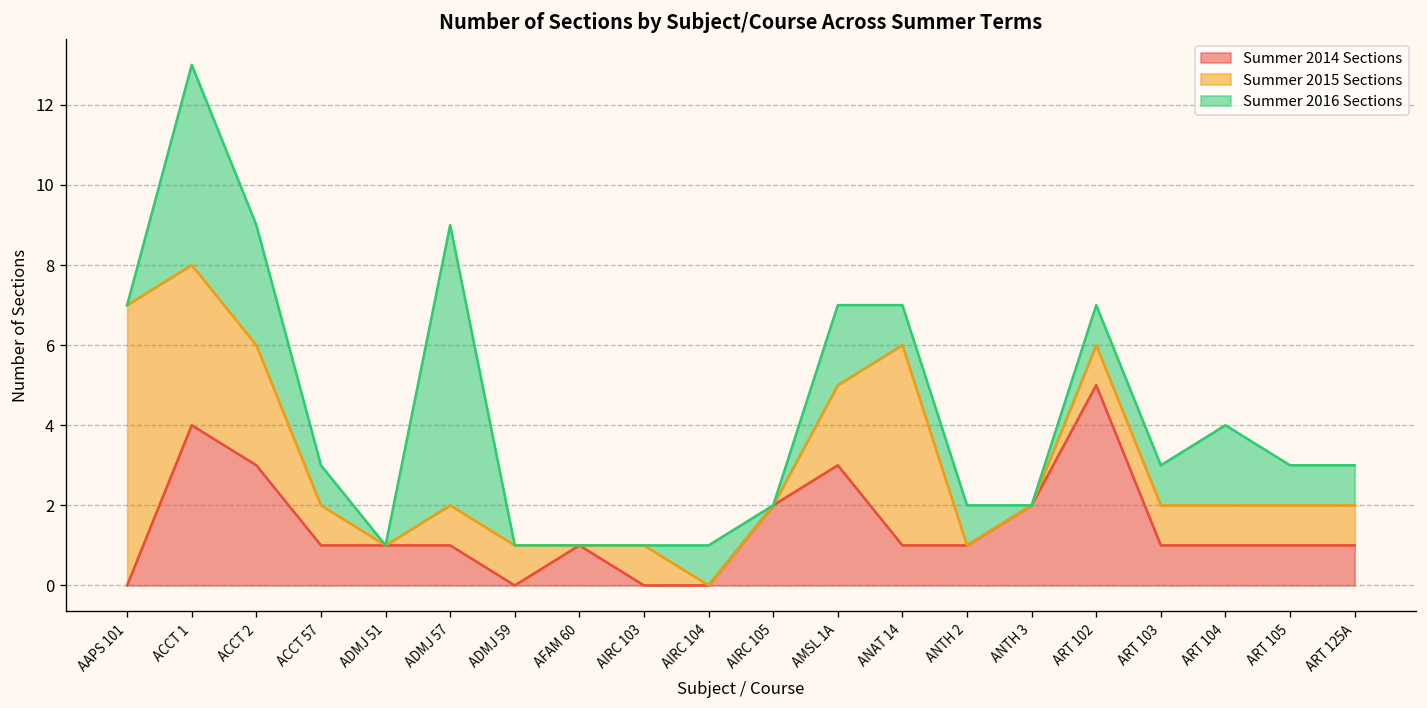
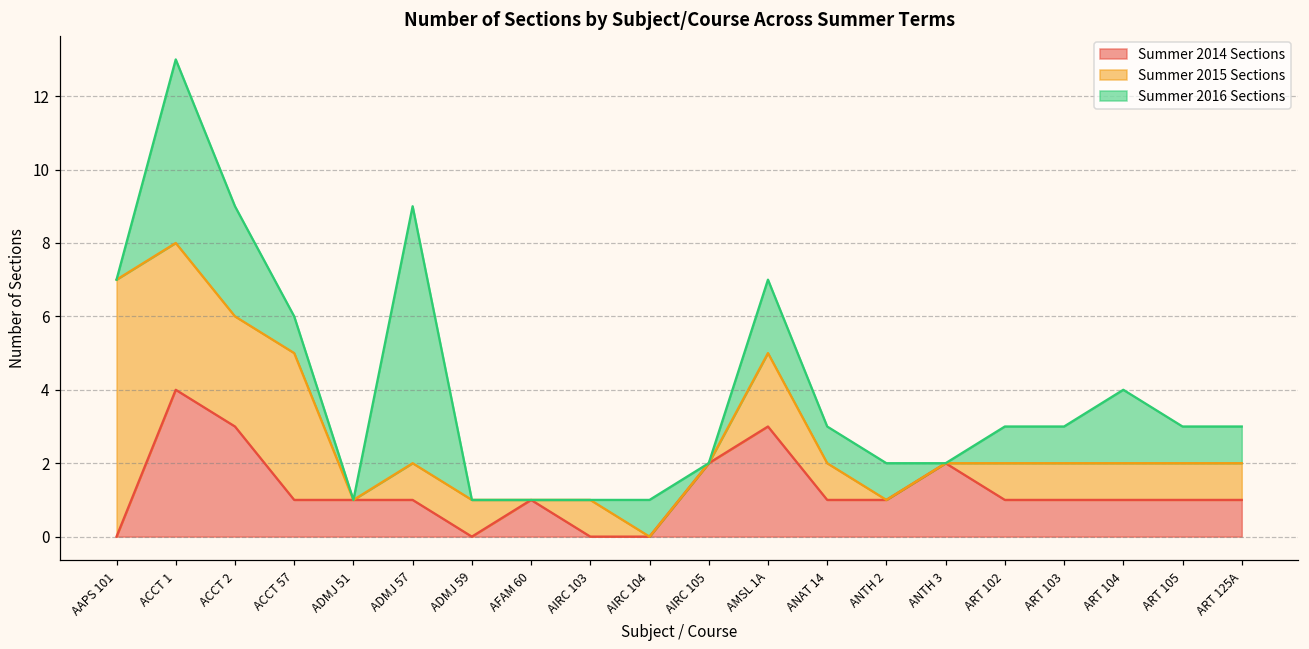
Summer 2015 Sections, ACCT 57: 1 -> 4
Summer 2015 Sections, ANAT 14: 5 -> 1
Summer 2014 Sections, ART 102: 5 -> 1
